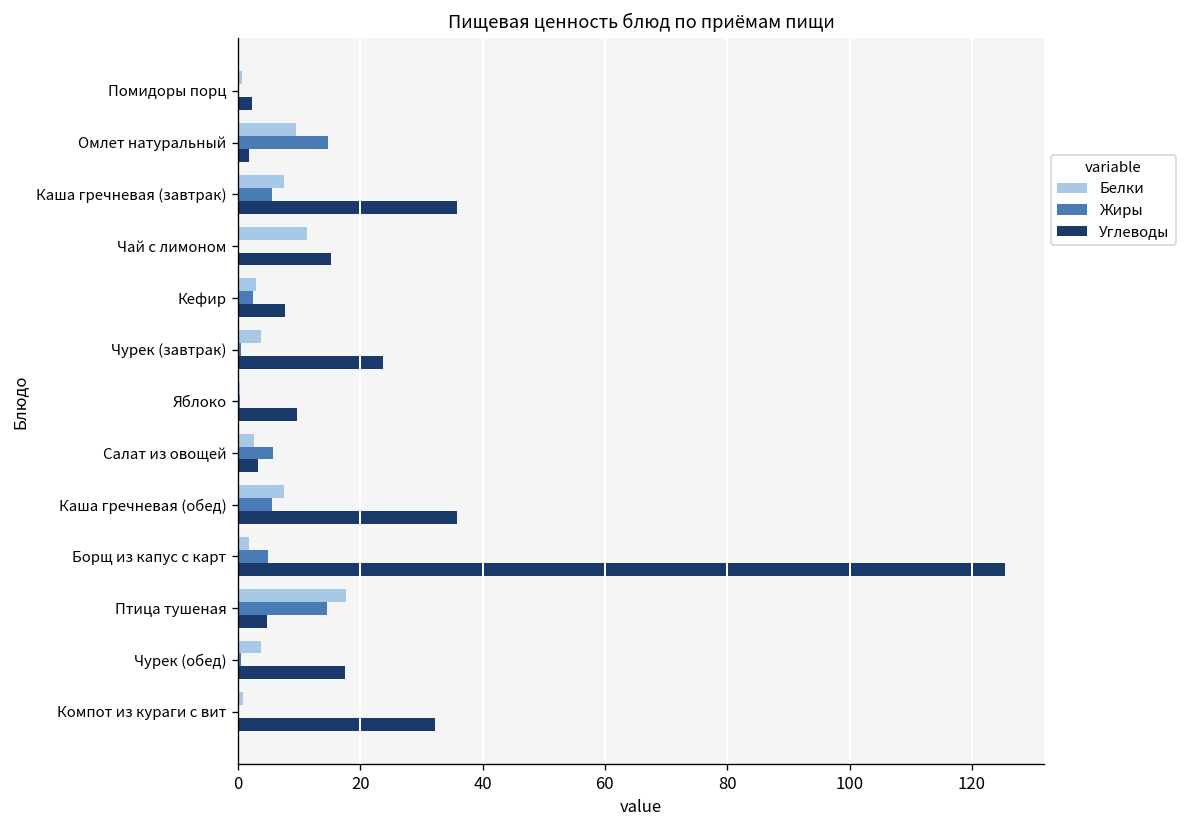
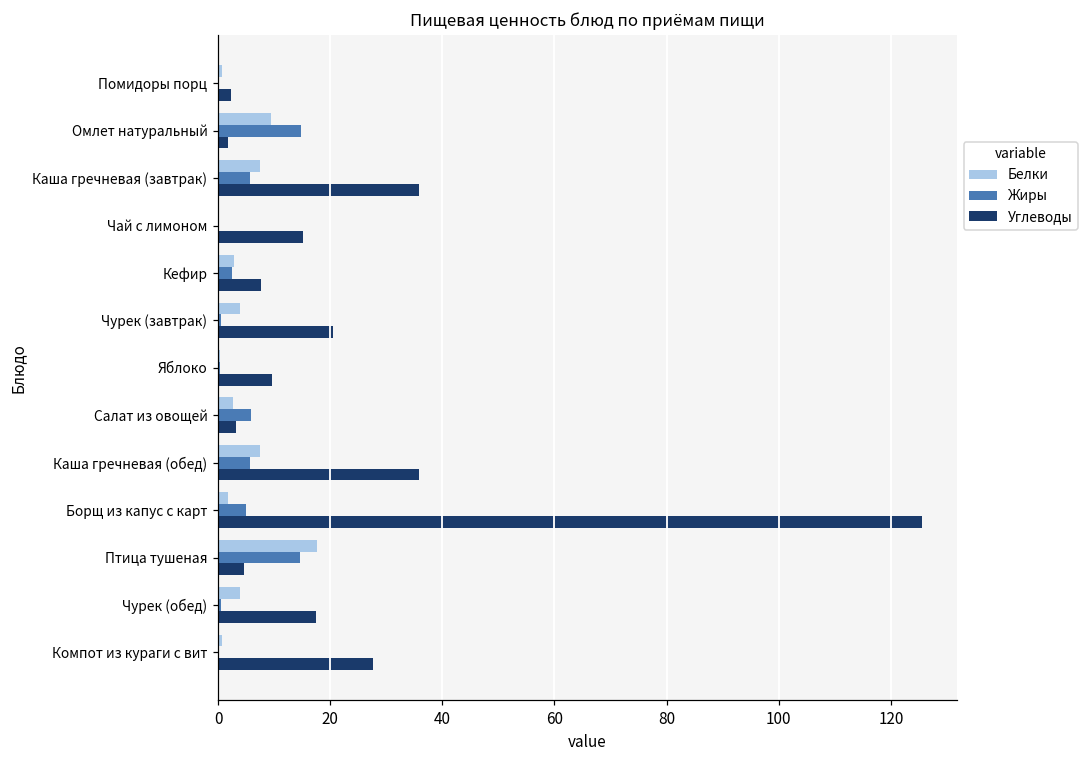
Белки, Чай с лимоном: 11 -> 0
Углеводы, Чурек (завтрак): 24 -> 20
Углеводы, Компот из кураги с вит: 32 -> 28
